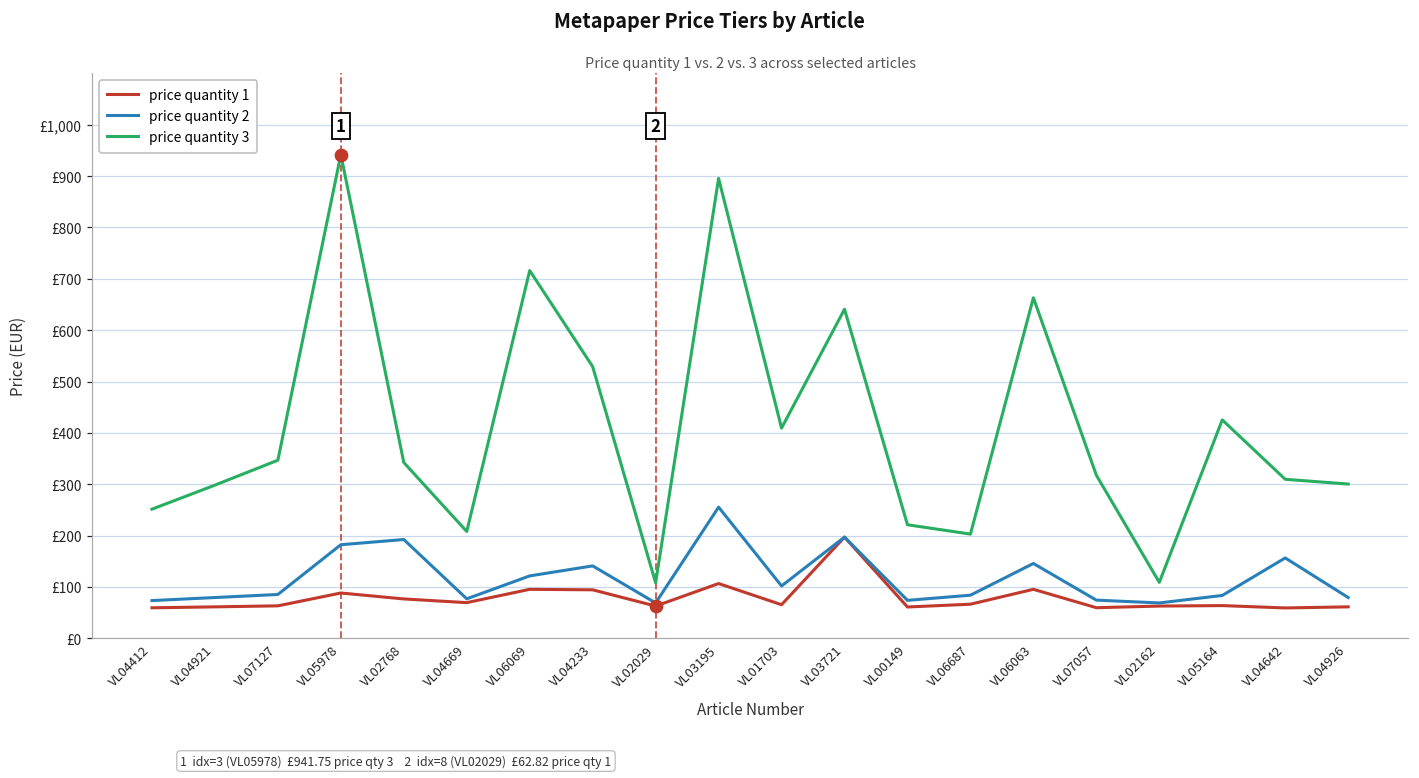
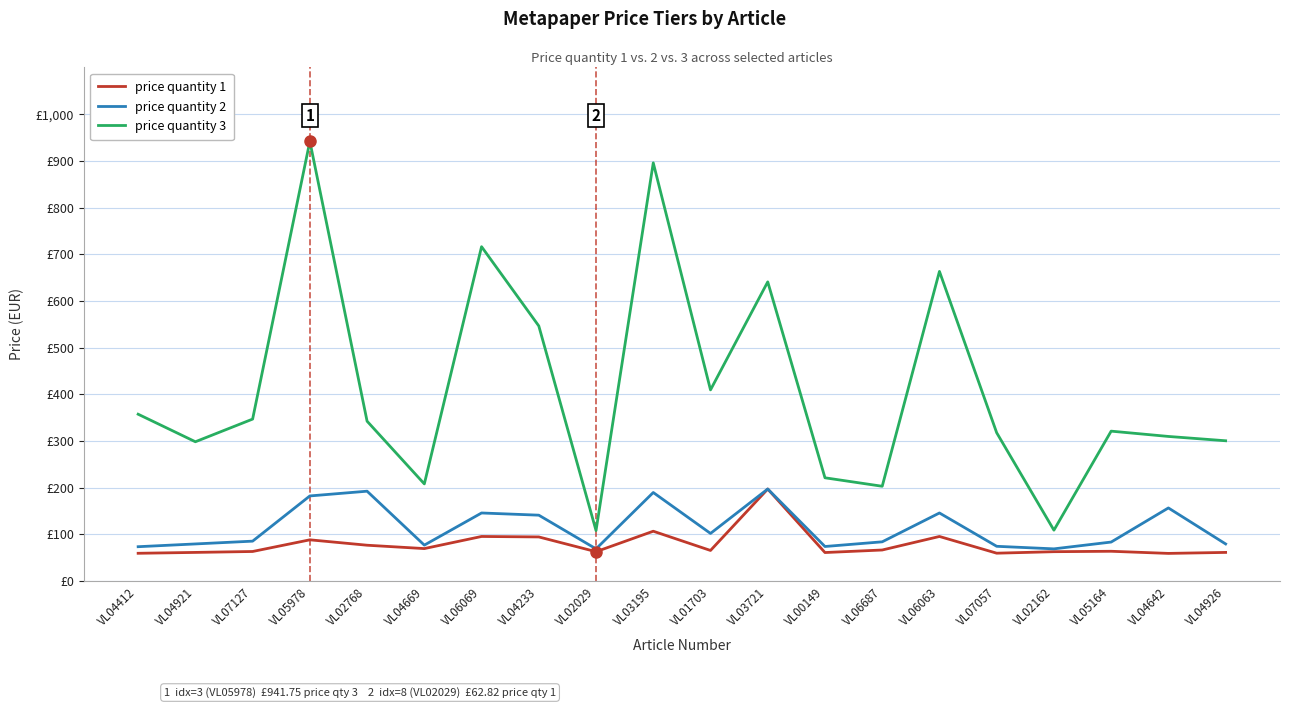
price quantity 3, VL04412: £250 -> £360
price quantity 2, VL06069: £120 -> £150
price quantity 3, VL04233: £530 -> £550
price quantity 2, VL03195: £260 -> £190
price quantity 3, VL05164: £430 -> £320
